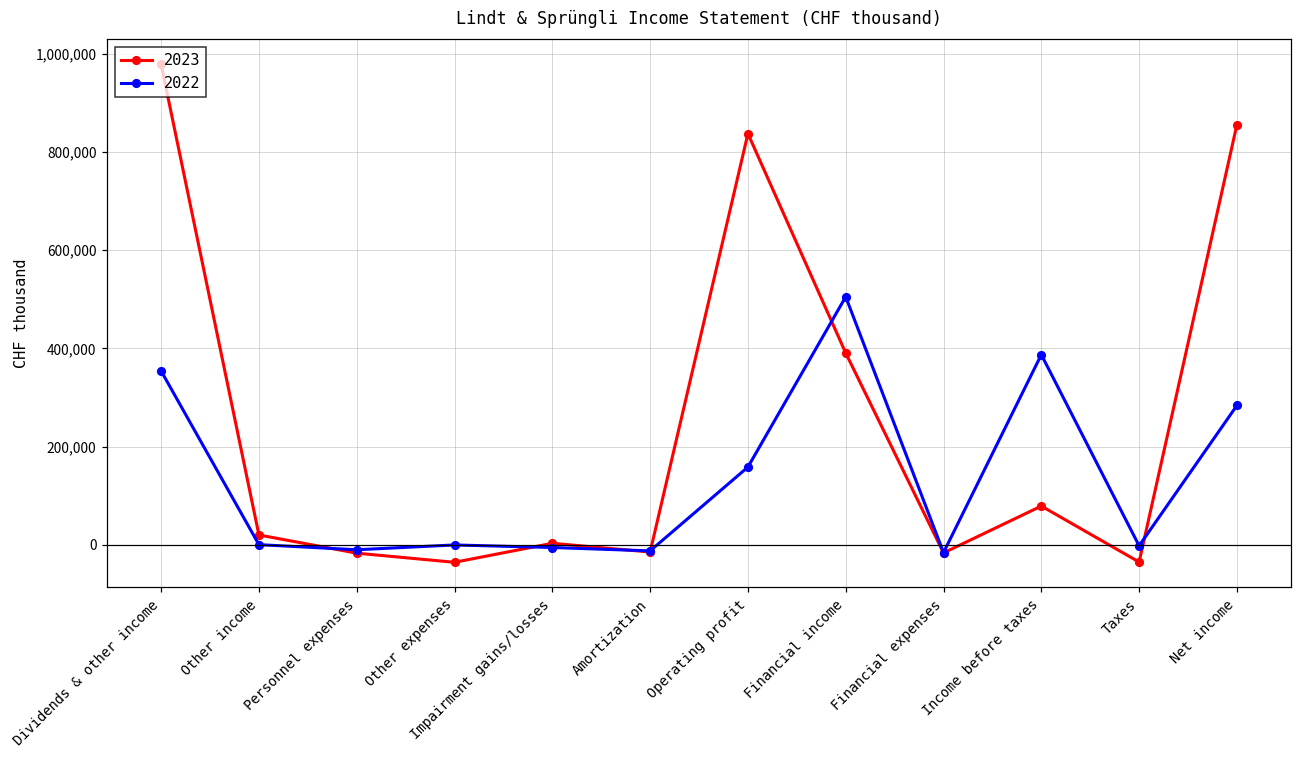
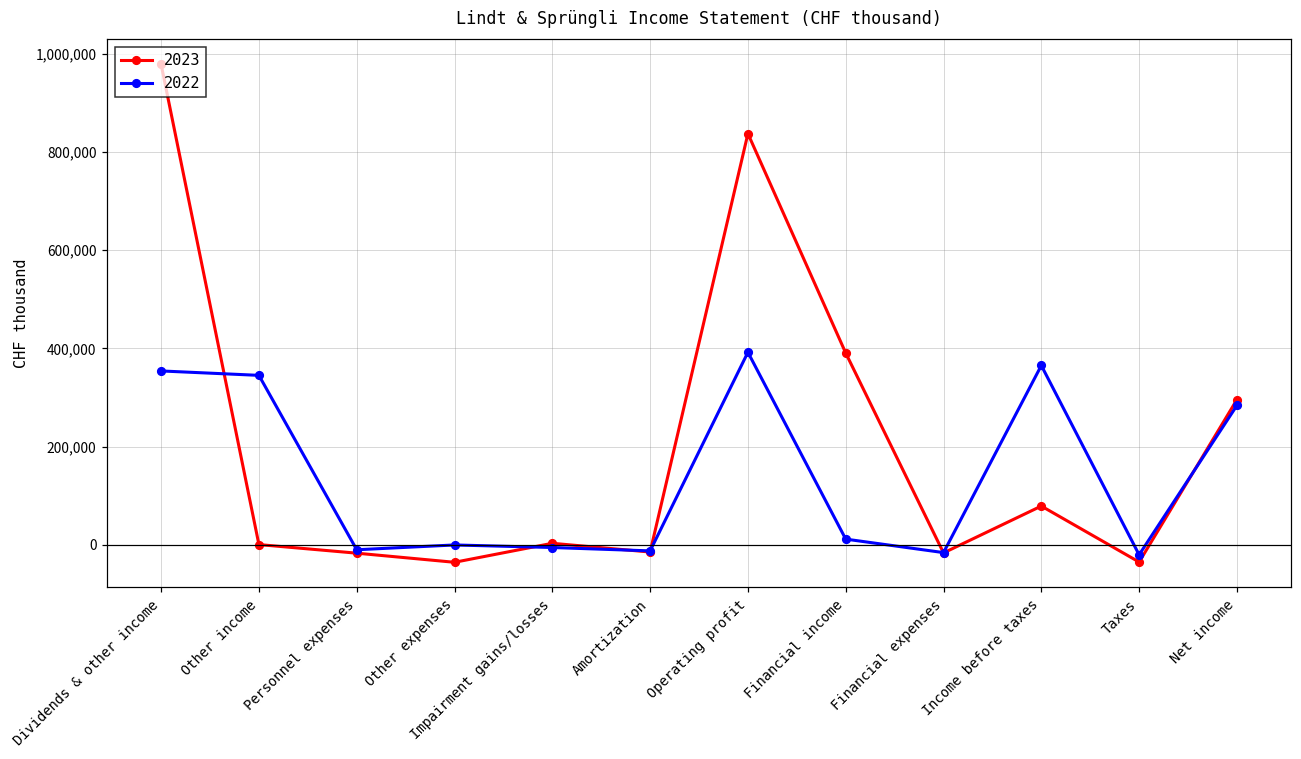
2023, Other income: 20,000 -> 0
2022, Other income: 0 -> 340,000
2022, Operating profit: 160,000 -> 390,000
2022, Financial income: 510,000 -> 10,000
2022, Income before taxes: 390,000 -> 370,000
2022, Taxes: 0 -> -20,000
2023, Net income: 860,000 -> 300,000
